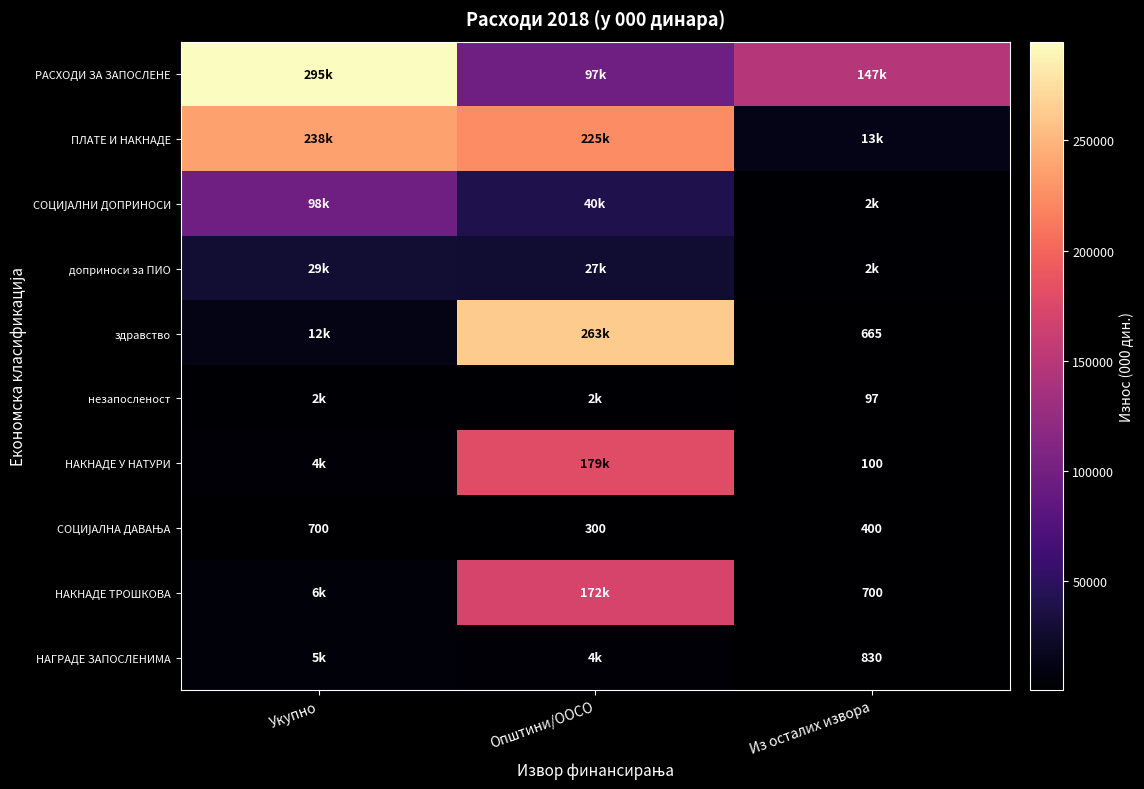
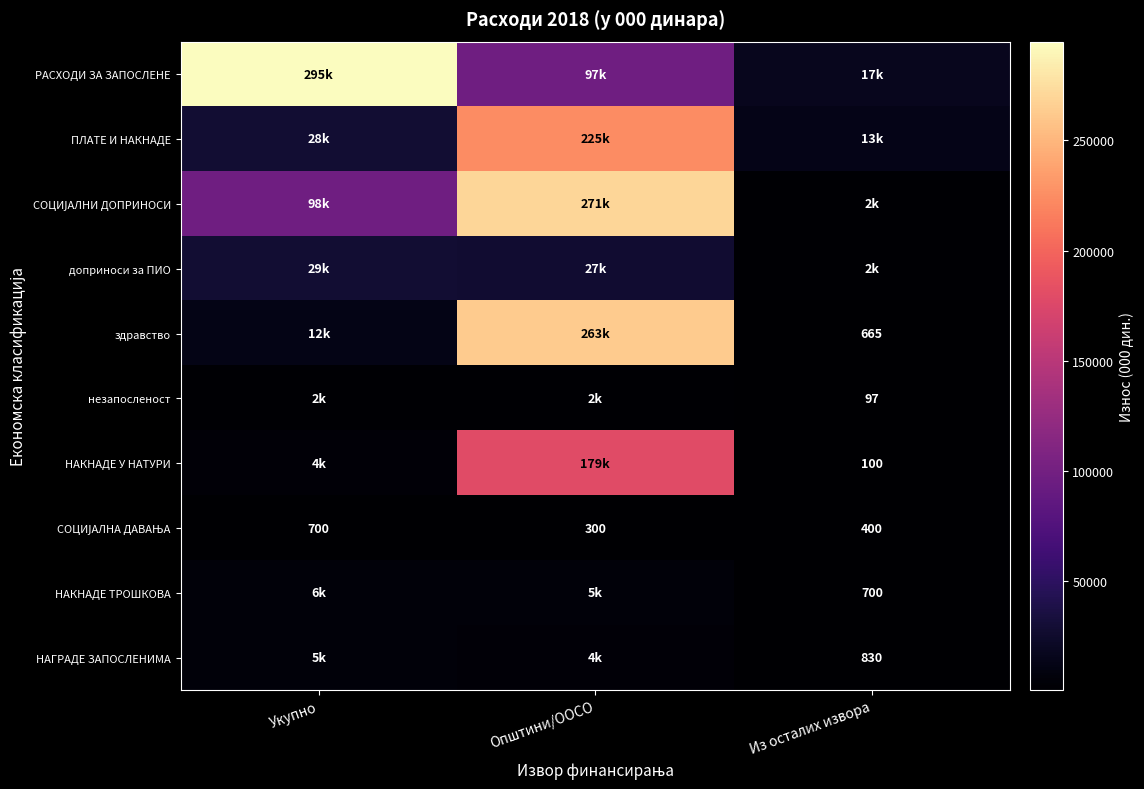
РАСХОДИ ЗА ЗАПОСЛЕНЕ, Из осталих извора: 147k -> 17k
ПЛАТЕ И НАКНАДЕ, Укупно: 238k -> 28k
СОЦИЈАЛНИ ДОПРИНОСИ, Општини/ООСО: 40k -> 271k
НАКНАДЕ ТРОШКОВА, Општини/ООСО: 172k -> 5k
